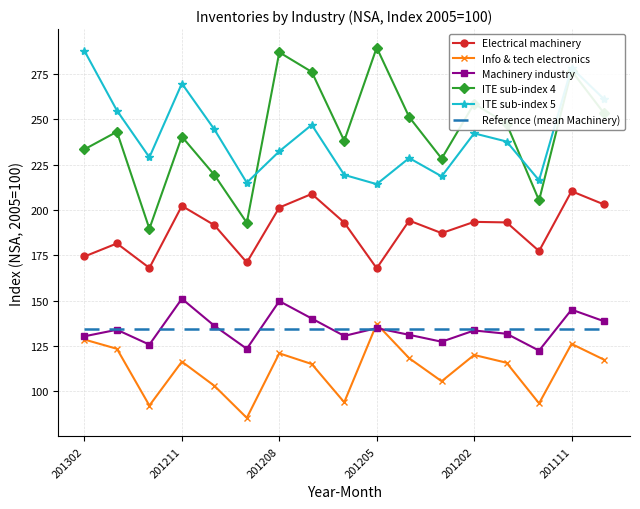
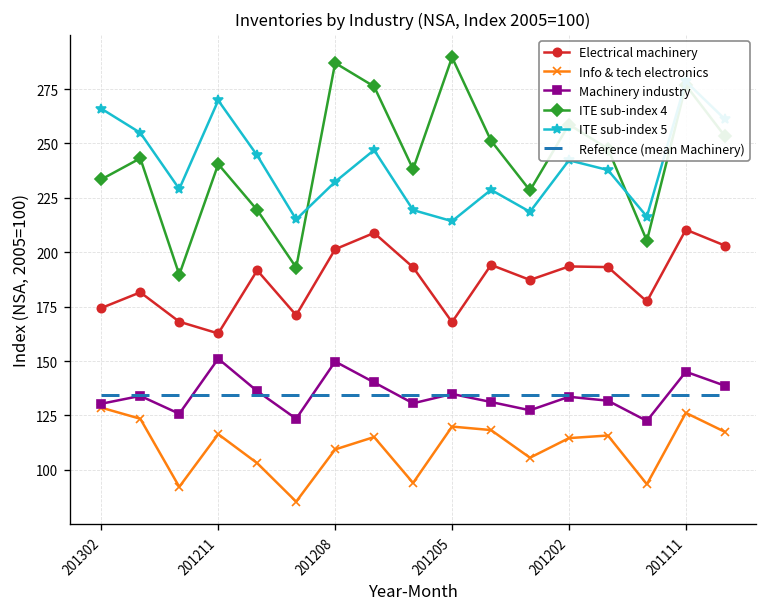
ITE sub-index 5, 201302: 288 -> 266
Electrical machinery, 201211: 202 -> 163
Info & tech electronics, 201208: 121 -> 109
Info & tech electronics, 201205: 137 -> 120
Info & tech electronics, 201202: 120 -> 115
